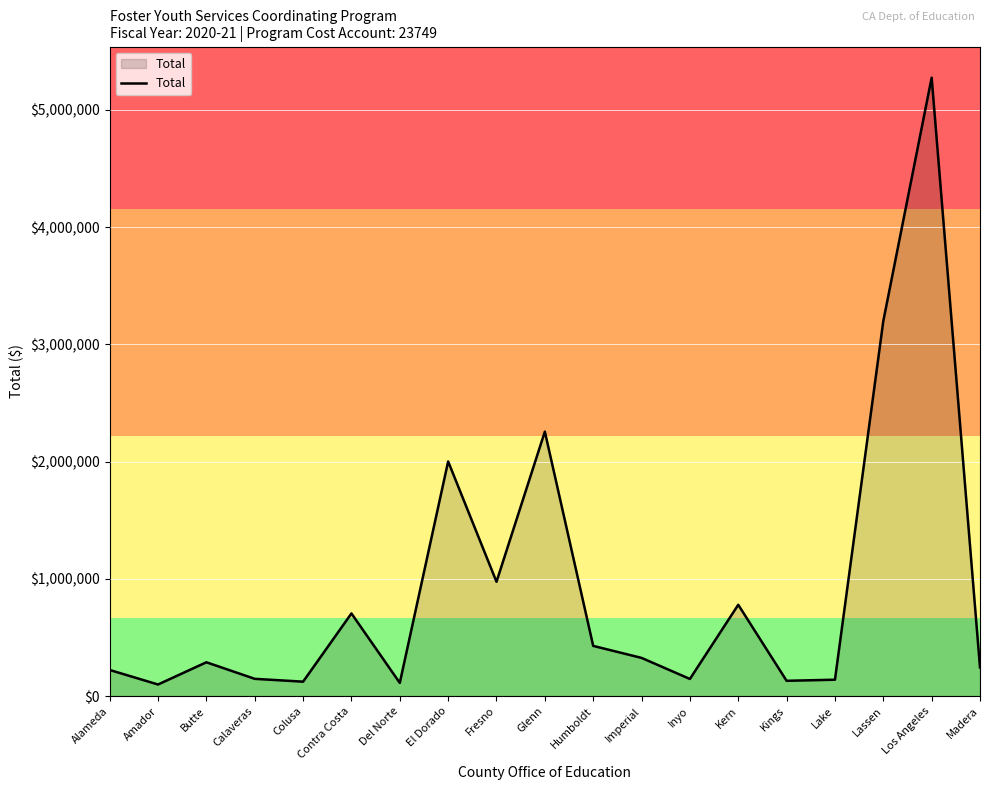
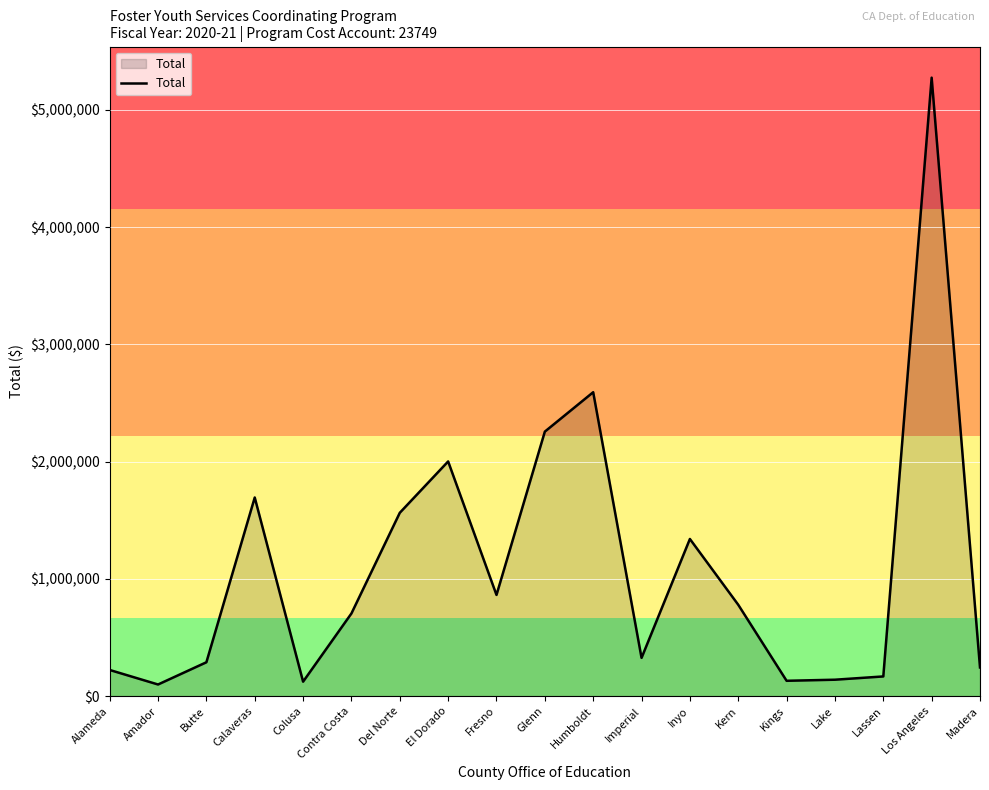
Calaveras: $150,000 -> $1,690,000
Del Norte: $110,000 -> $1,560,000
Fresno: $970,000 -> $860,000
Humboldt: $430,000 -> $2,590,000
Inyo: $150,000 -> $1,340,000
Lassen: $3,200,000 -> $170,000
